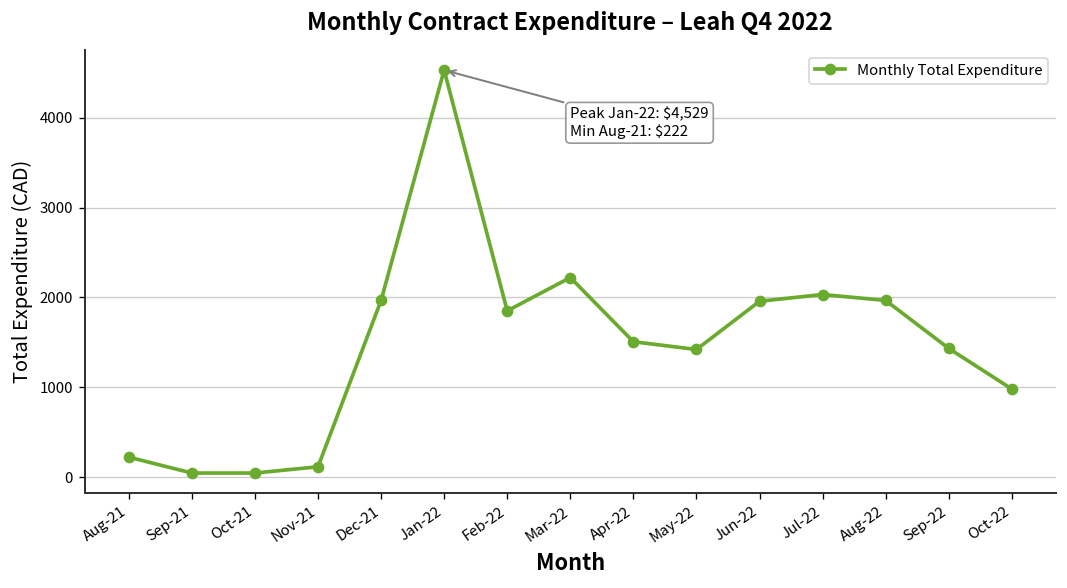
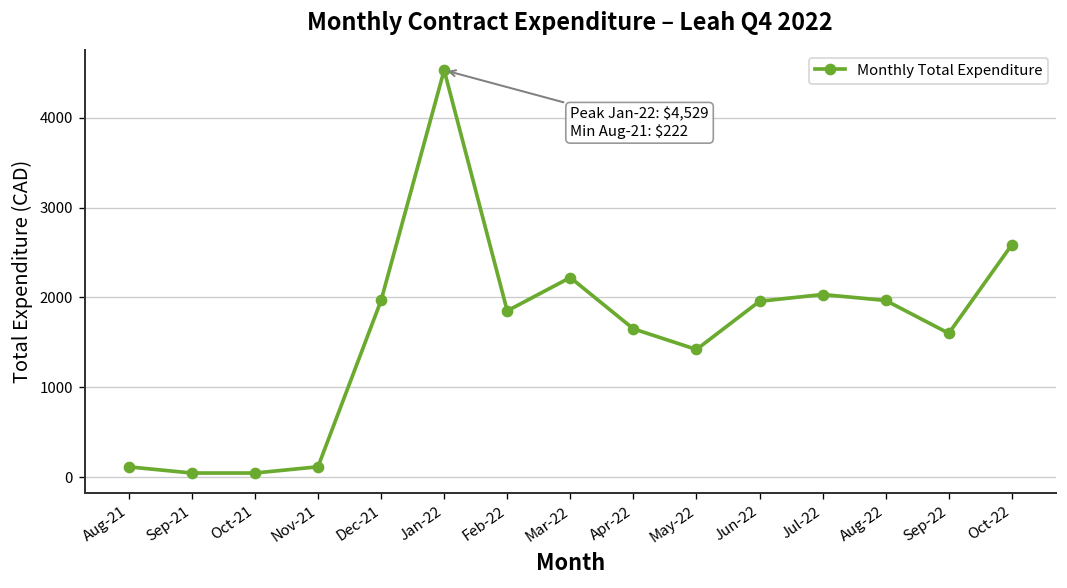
Aug-21: 200 -> 100
Apr-22: 1500 -> 1700
Sep-22: 1400 -> 1600
Oct-22: 1000 -> 2600
